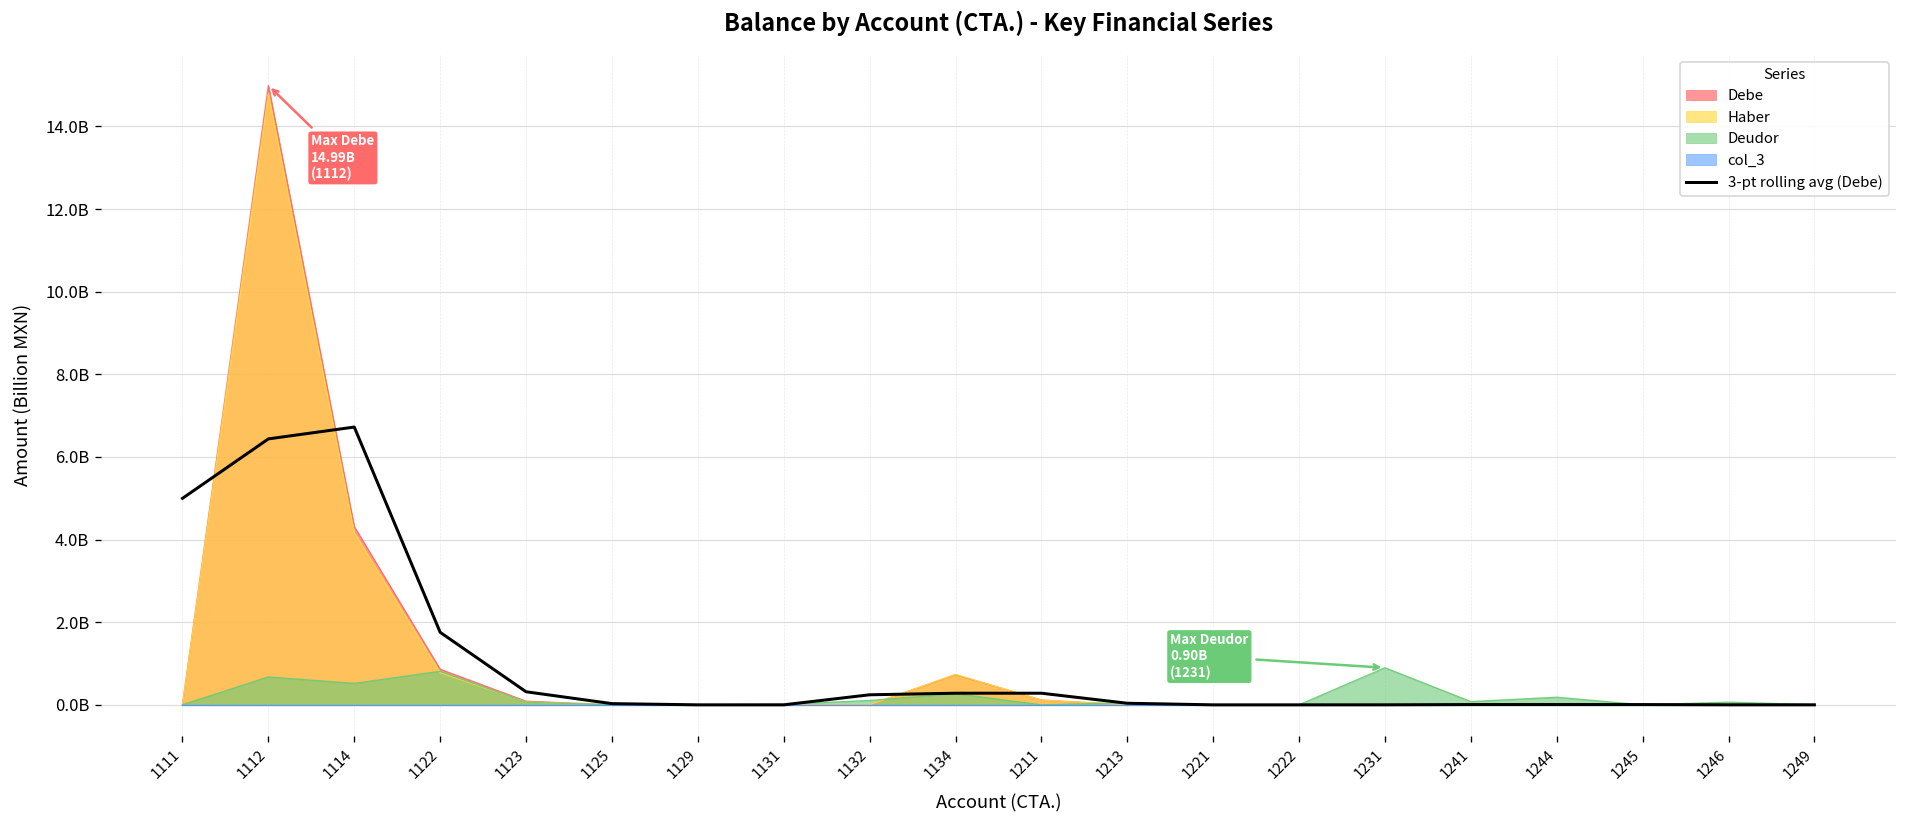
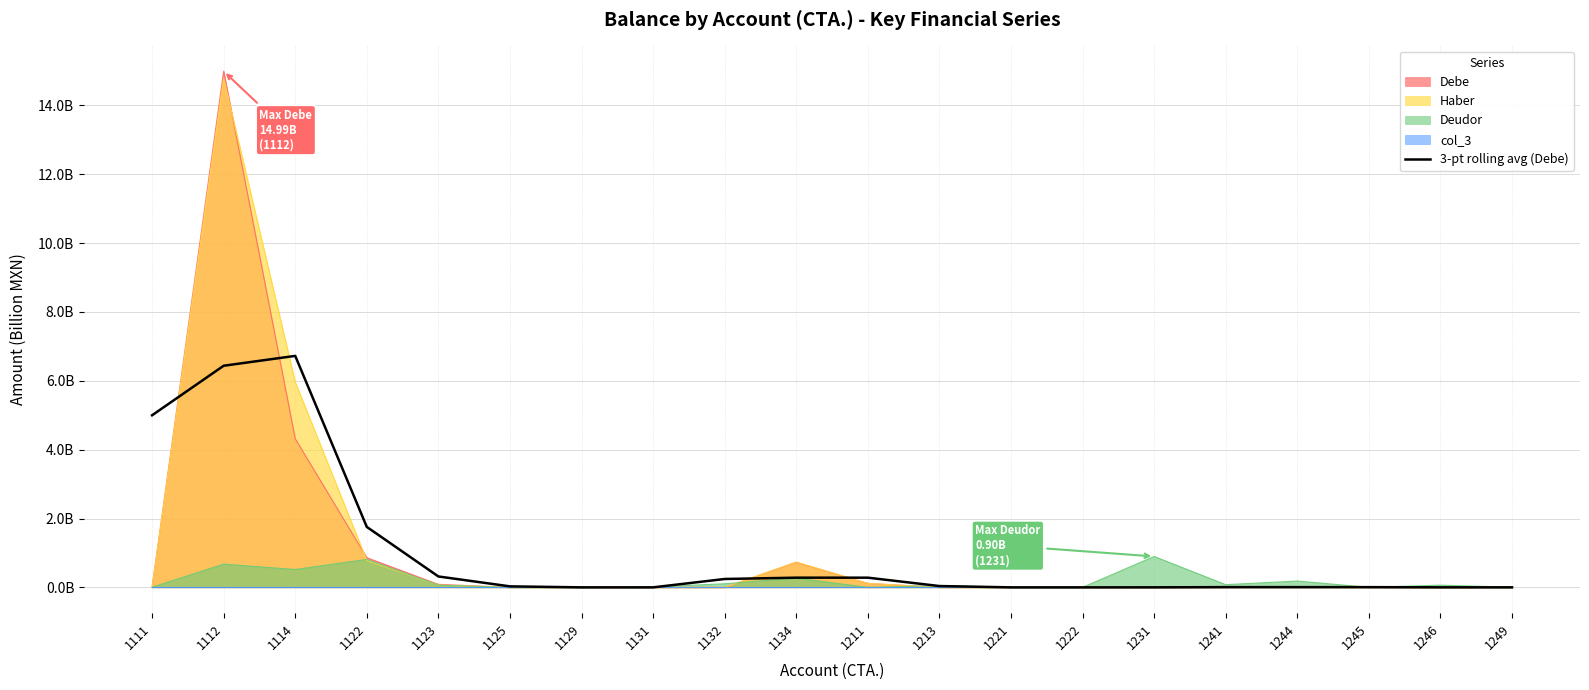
Haber, 1114: 4200000000 -> 6000000000
